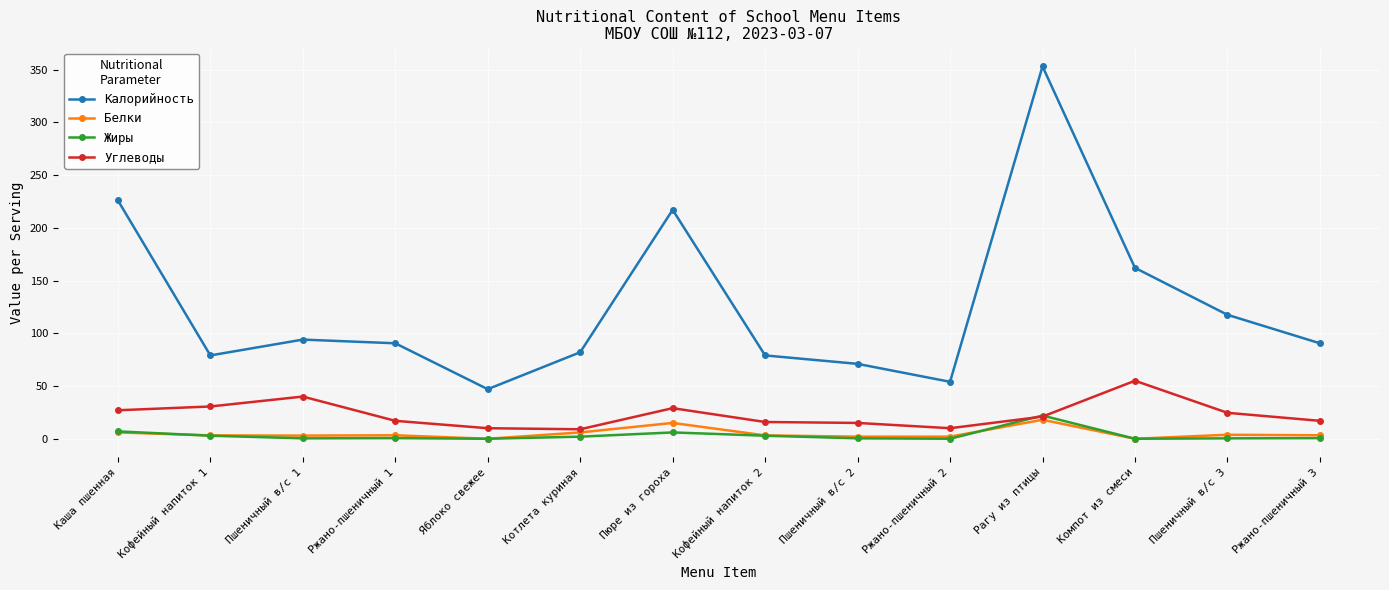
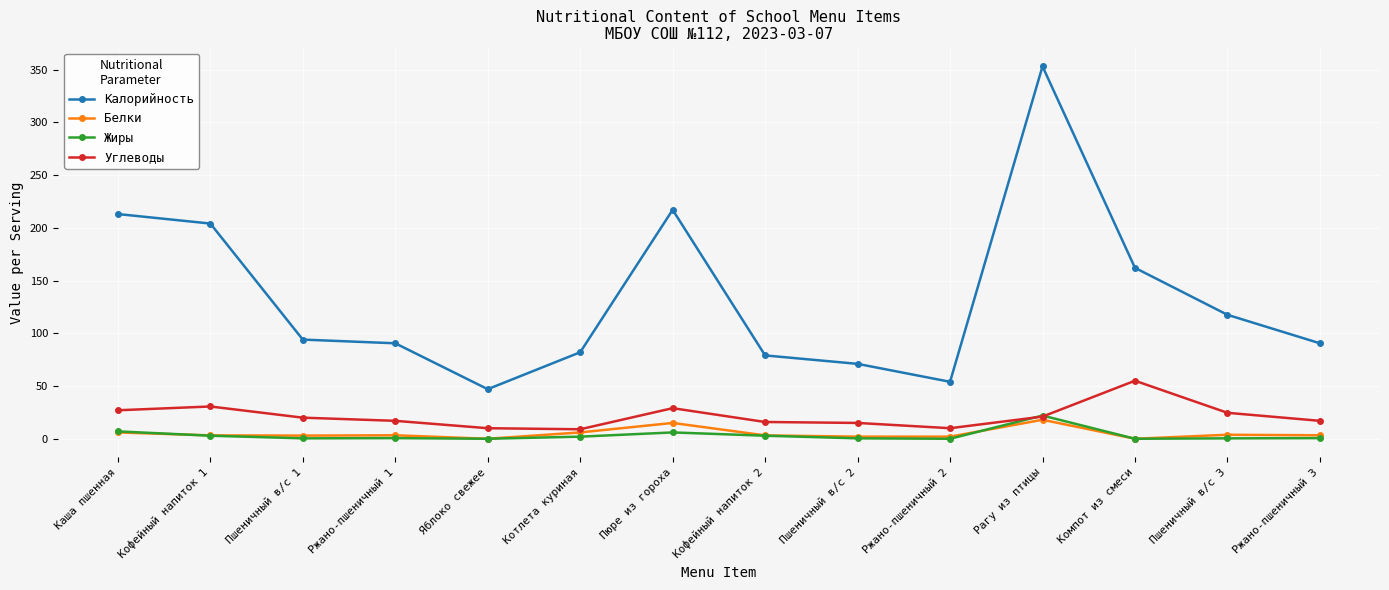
Калорийность, Каша пшенная: 226 -> 213
Калорийность, Кофейный напиток 1: 79 -> 204
Углеводы, Пшеничный в/с 1: 40 -> 20
